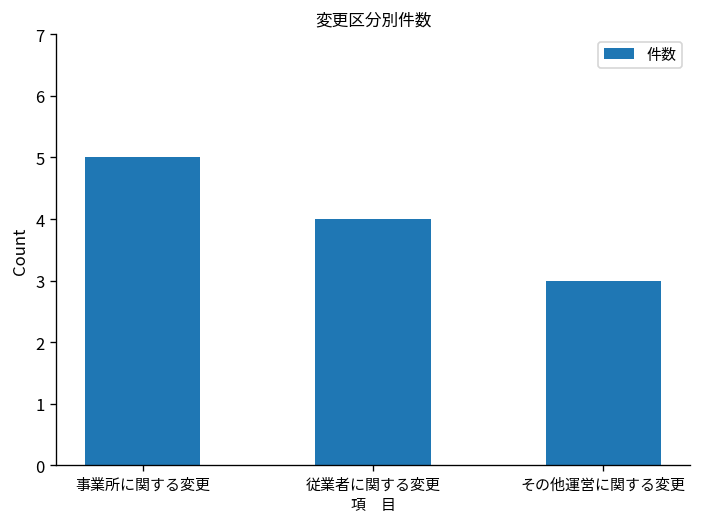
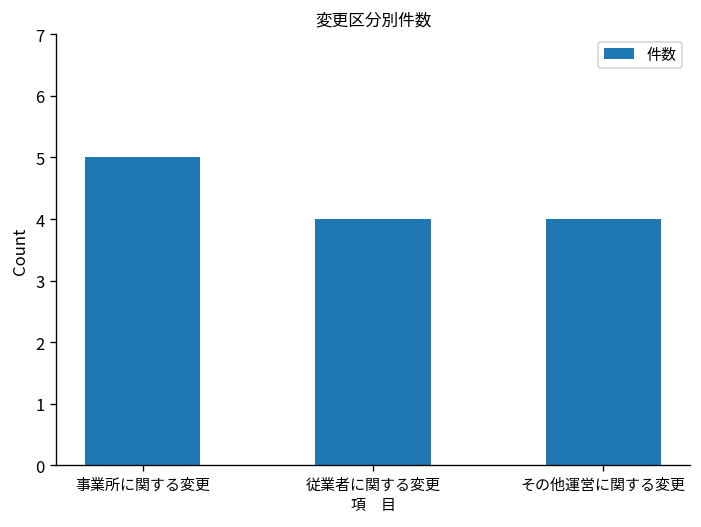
その他運営に関する変更: 3 -> 4
